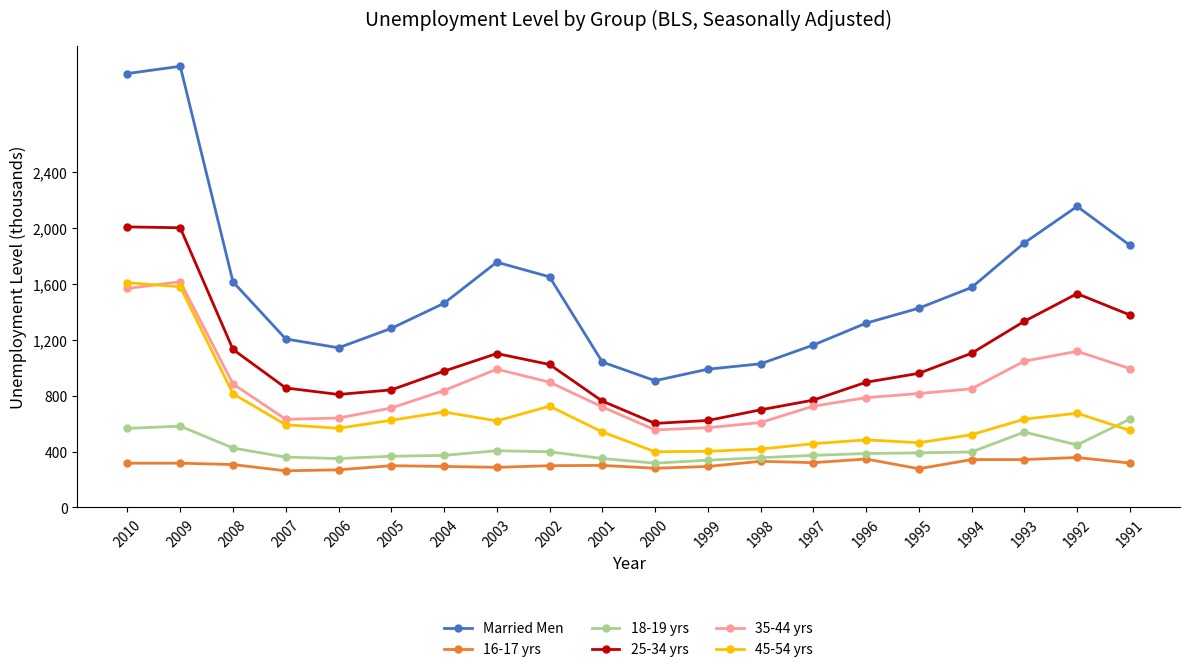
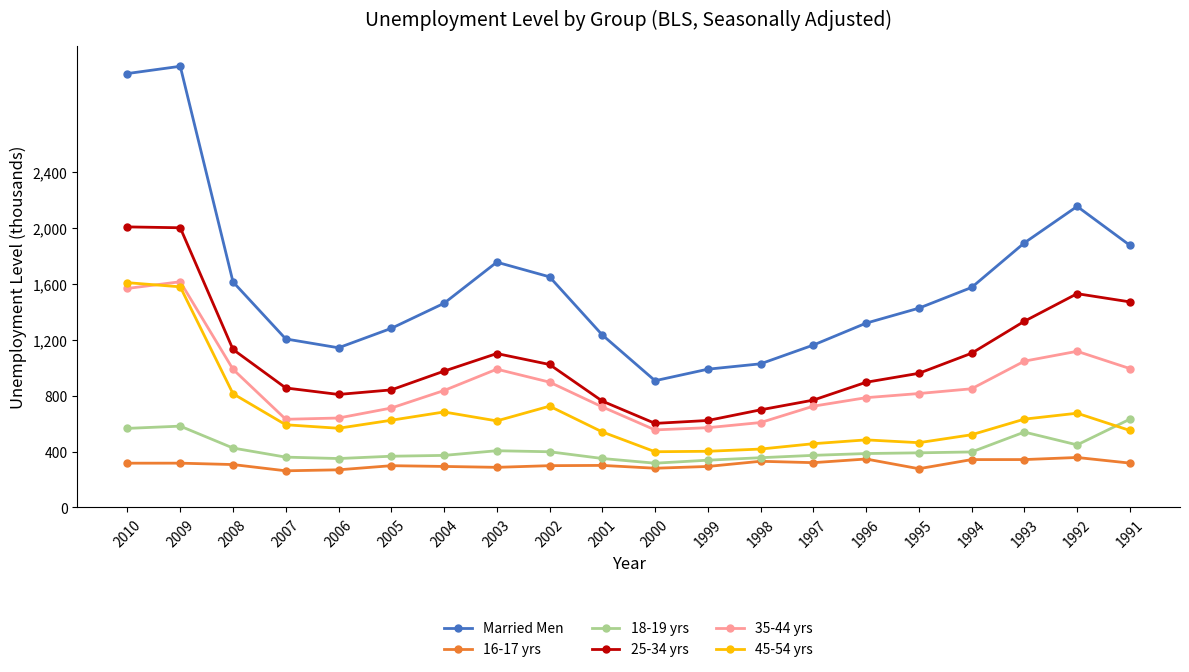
35-44 yrs, 2008: 880 -> 990
Married Men, 2001: 1,040 -> 1,240
25-34 yrs, 1991: 1,380 -> 1,470
